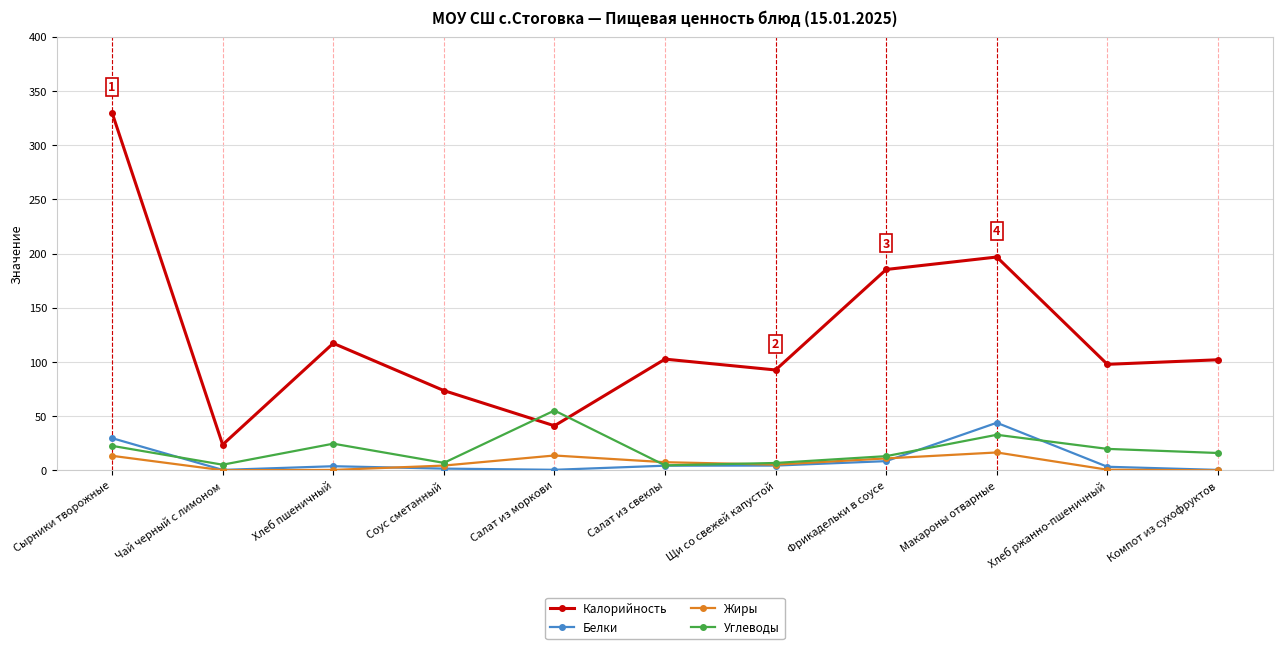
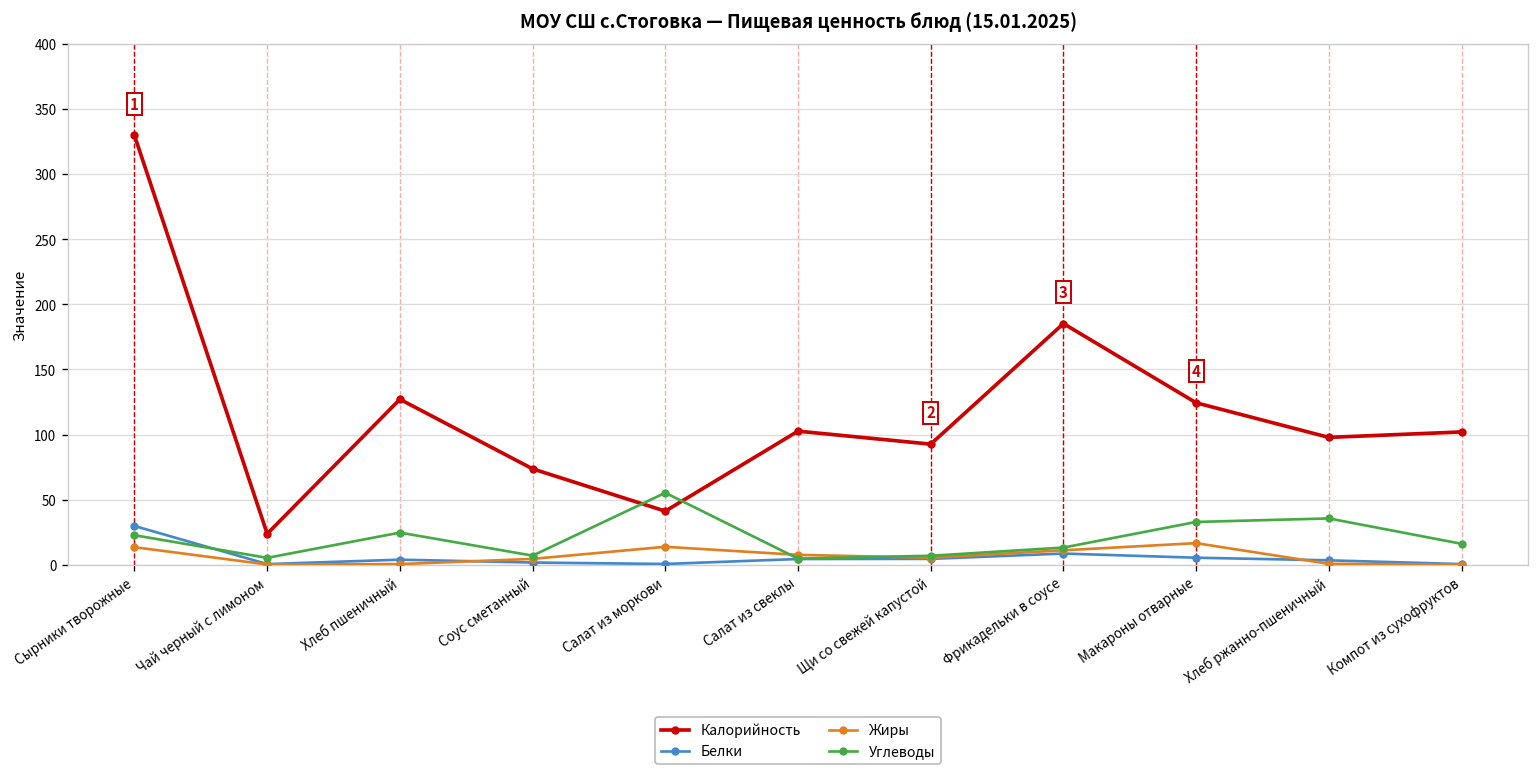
Калорийность, Хлеб пшеничный: 117 -> 127
Калорийность, Макароны отварные: 197 -> 124
Белки, Макароны отварные: 44 -> 5
Углеводы, Хлеб ржанно-пшеничный: 20 -> 36
